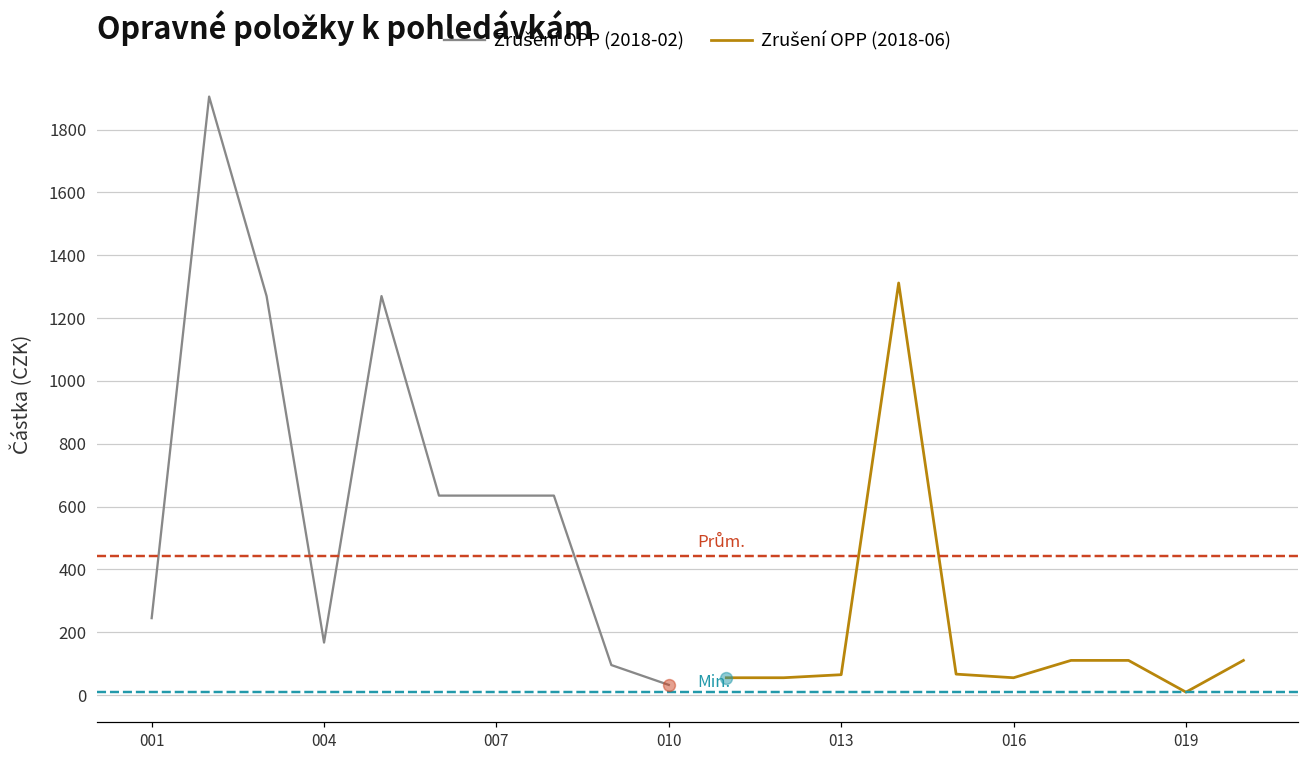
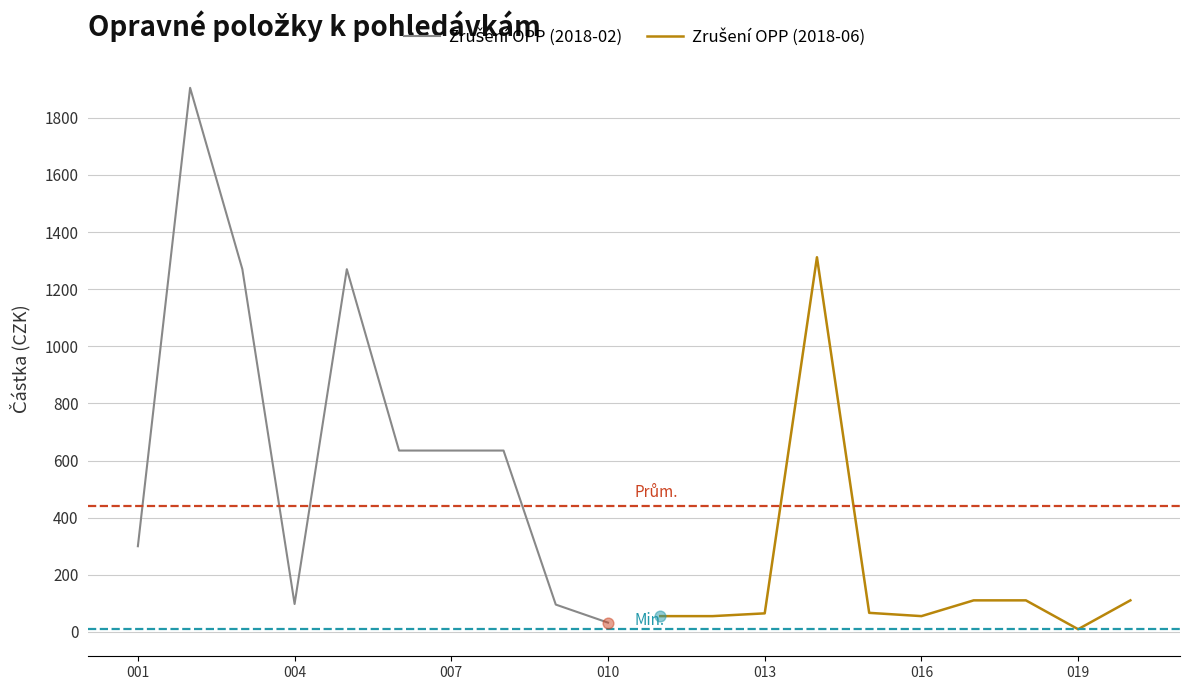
Zrušení OPP (2018-02), 001: 250 -> 300
Zrušení OPP (2018-02), 004: 170 -> 100
